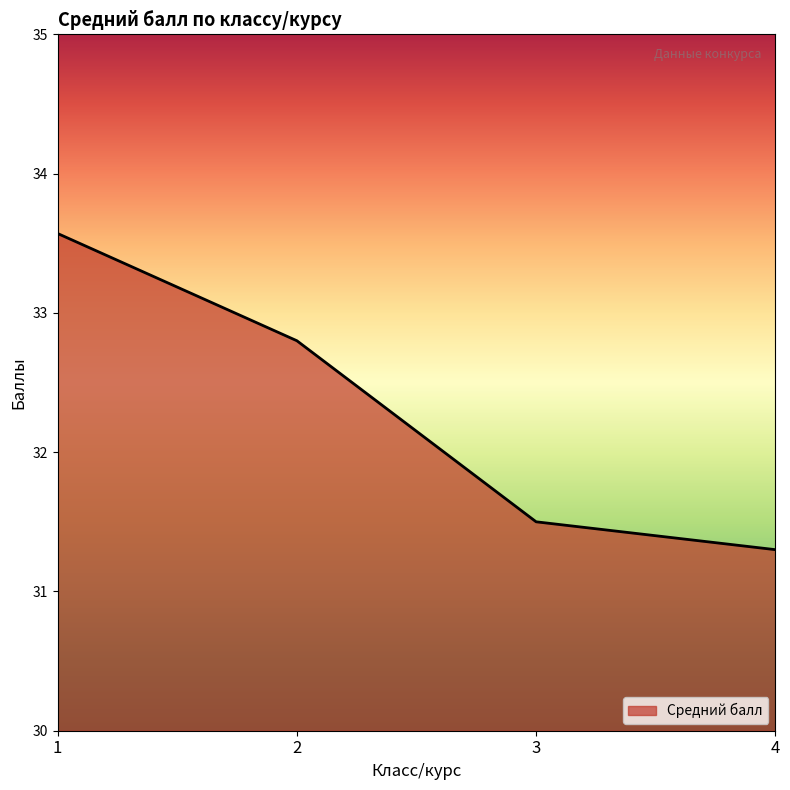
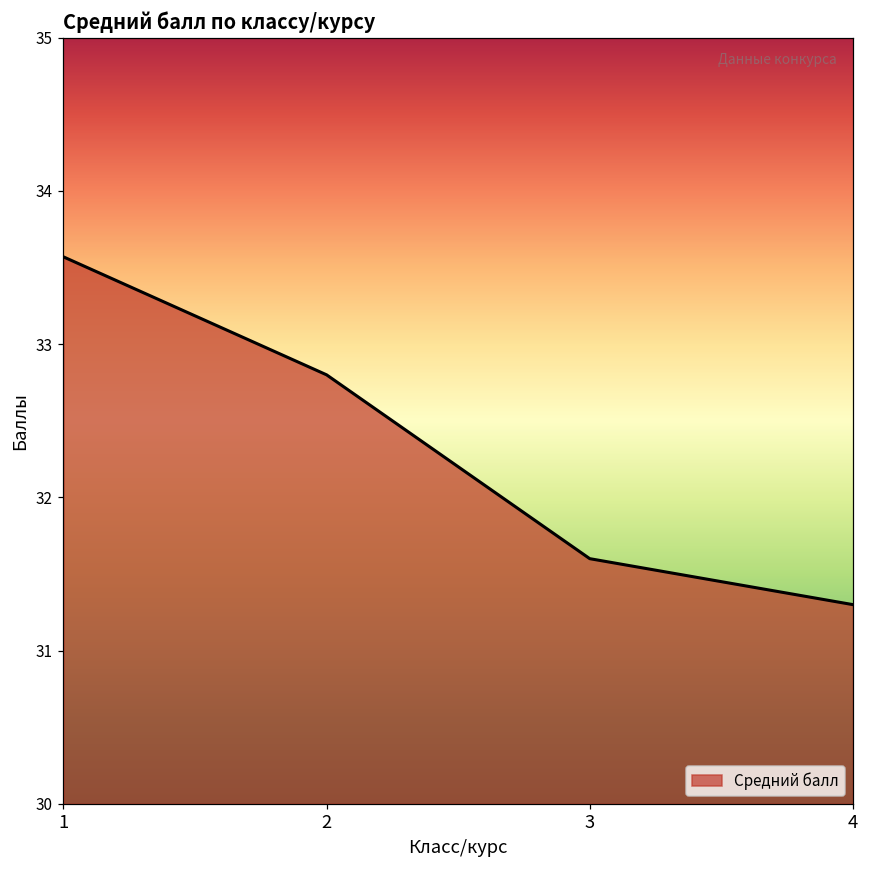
3: 31.5 -> 31.6
